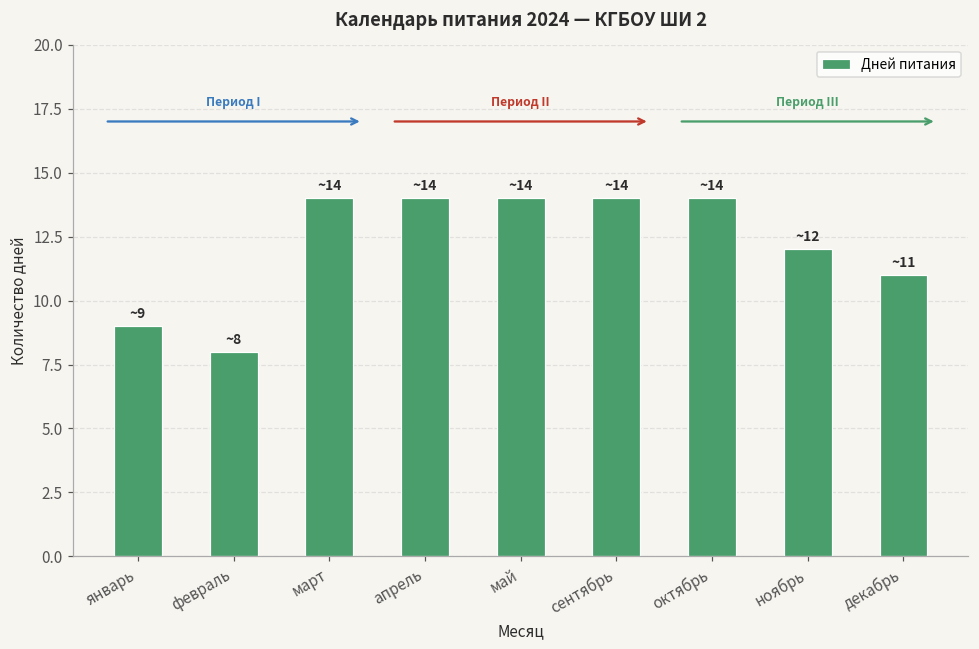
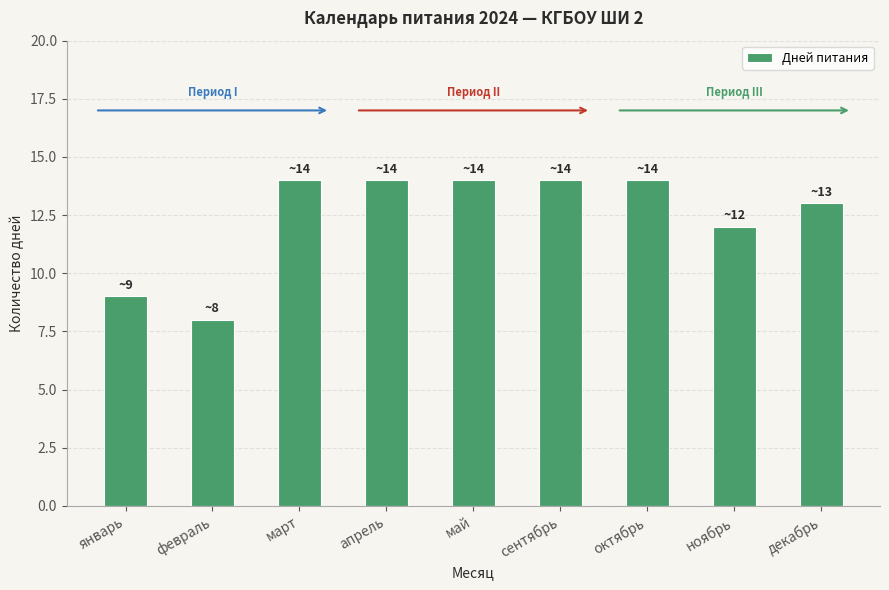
декабрь: 11 -> 13
